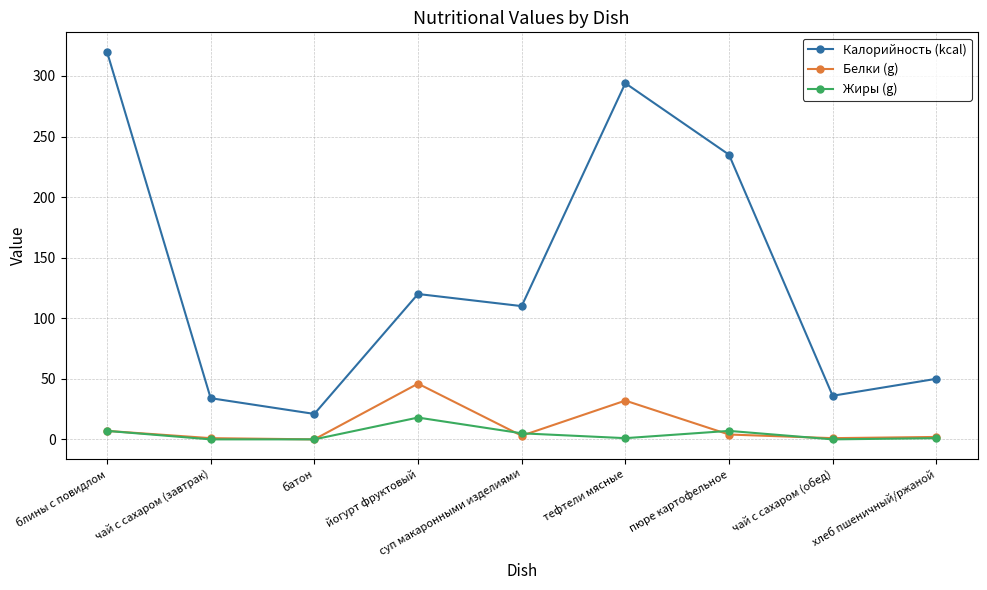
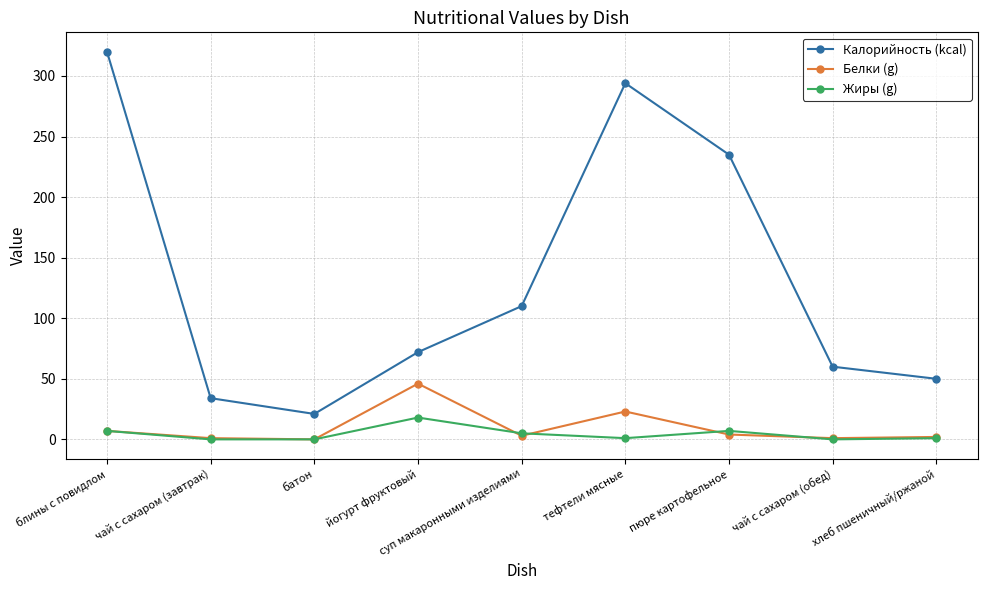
Калорийность (kcal), йогурт фруктовый: 120 -> 72
Белки (g), тефтели мясные: 32 -> 23
Калорийность (kcal), чай с сахаром (обед): 36 -> 60
